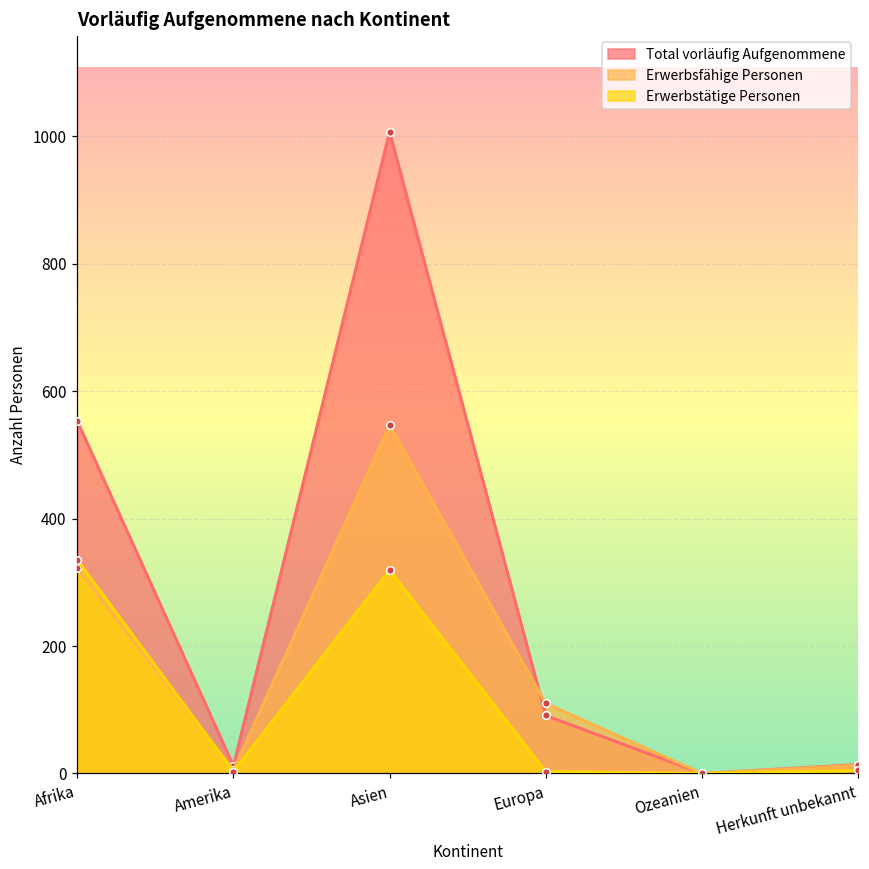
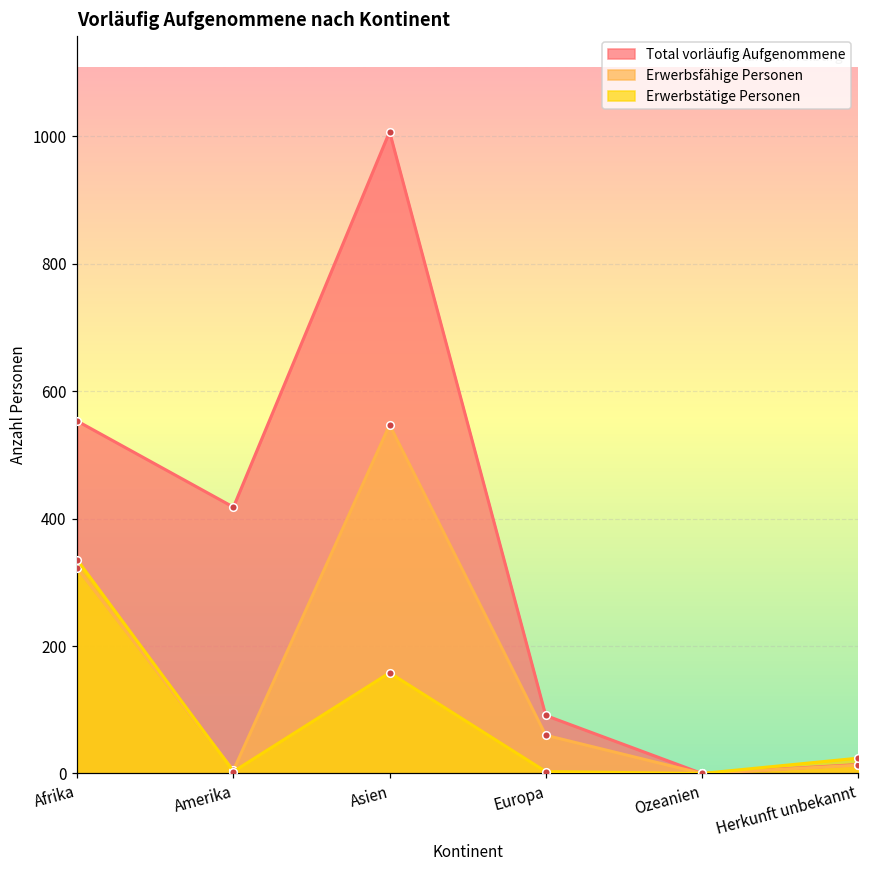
Total vorläufig Aufgenommene, Amerika: 10 -> 420
Erwerbstätige Personen, Asien: 320 -> 160
Erwerbsfähige Personen, Europa: 110 -> 60
Erwerbstätige Personen, Herkunft unbekannt: 10 -> 20
